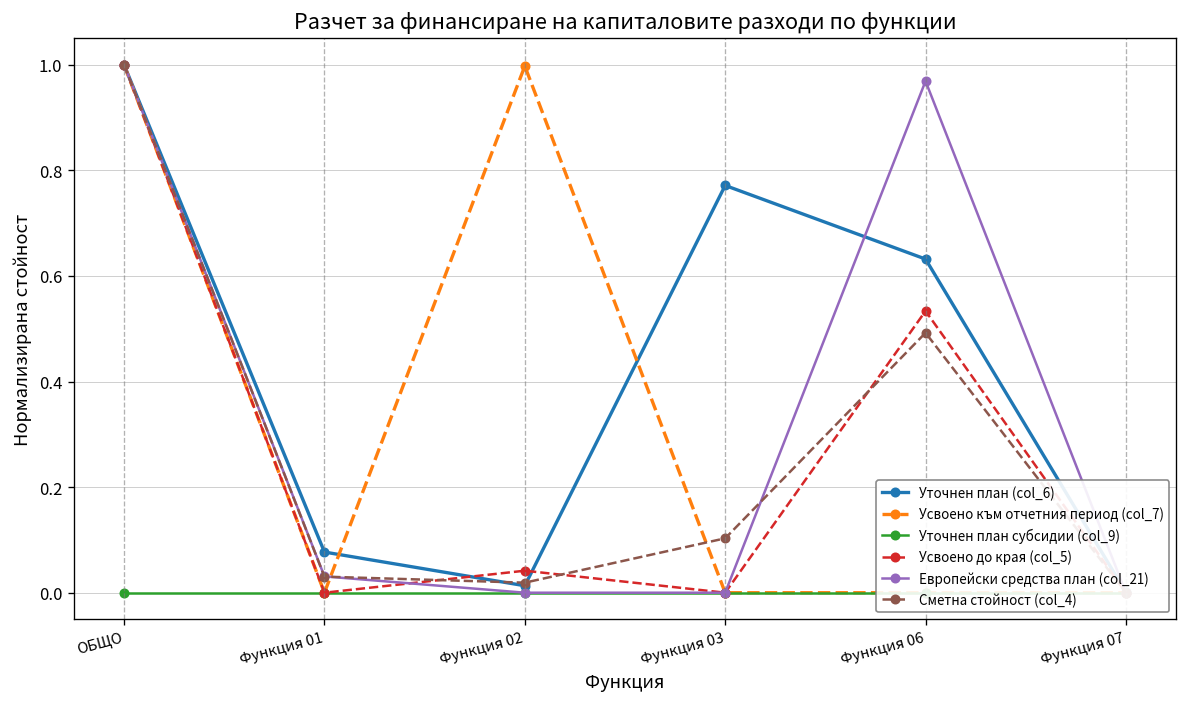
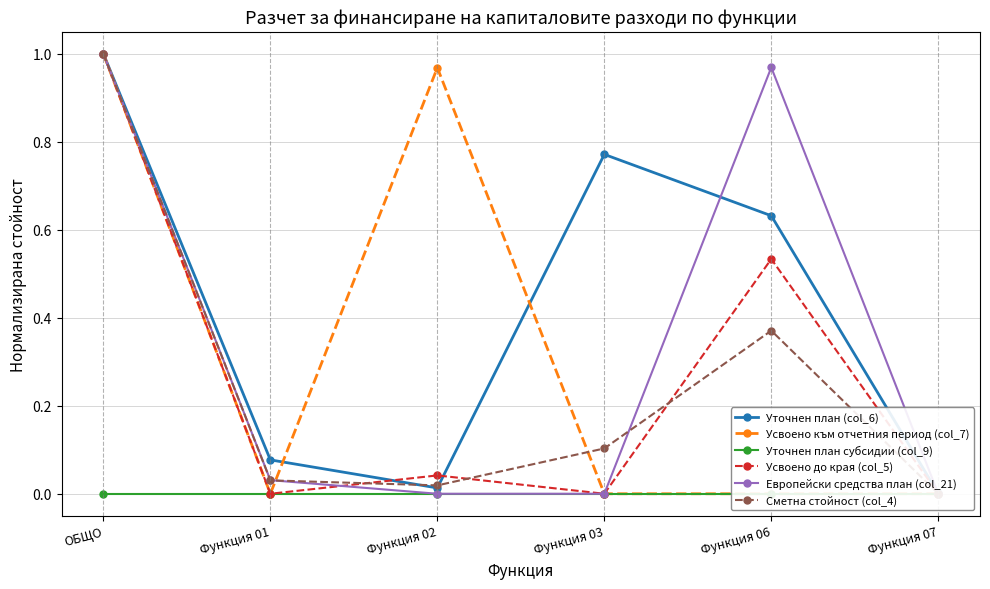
Усвоено към отчетния период (col_7), Функция 02: 1.00 -> 0.97
Сметна стойност (col_4), Функция 06: 0.49 -> 0.37
